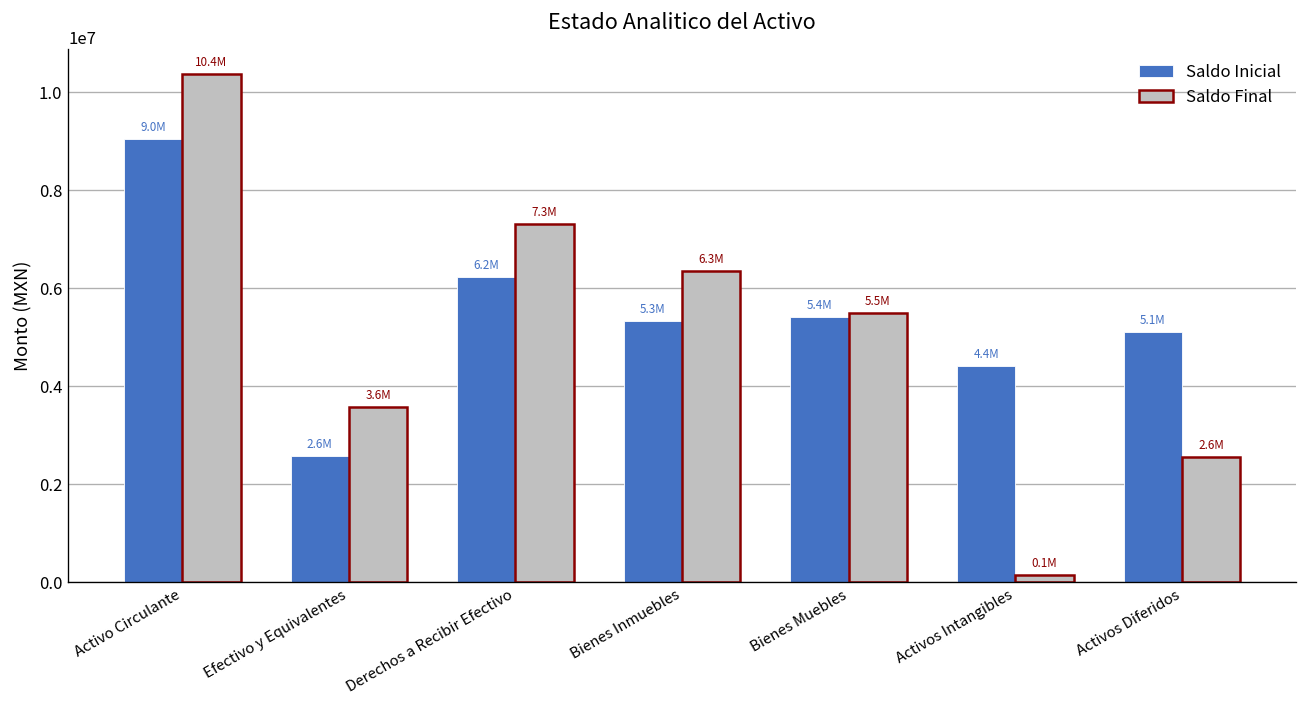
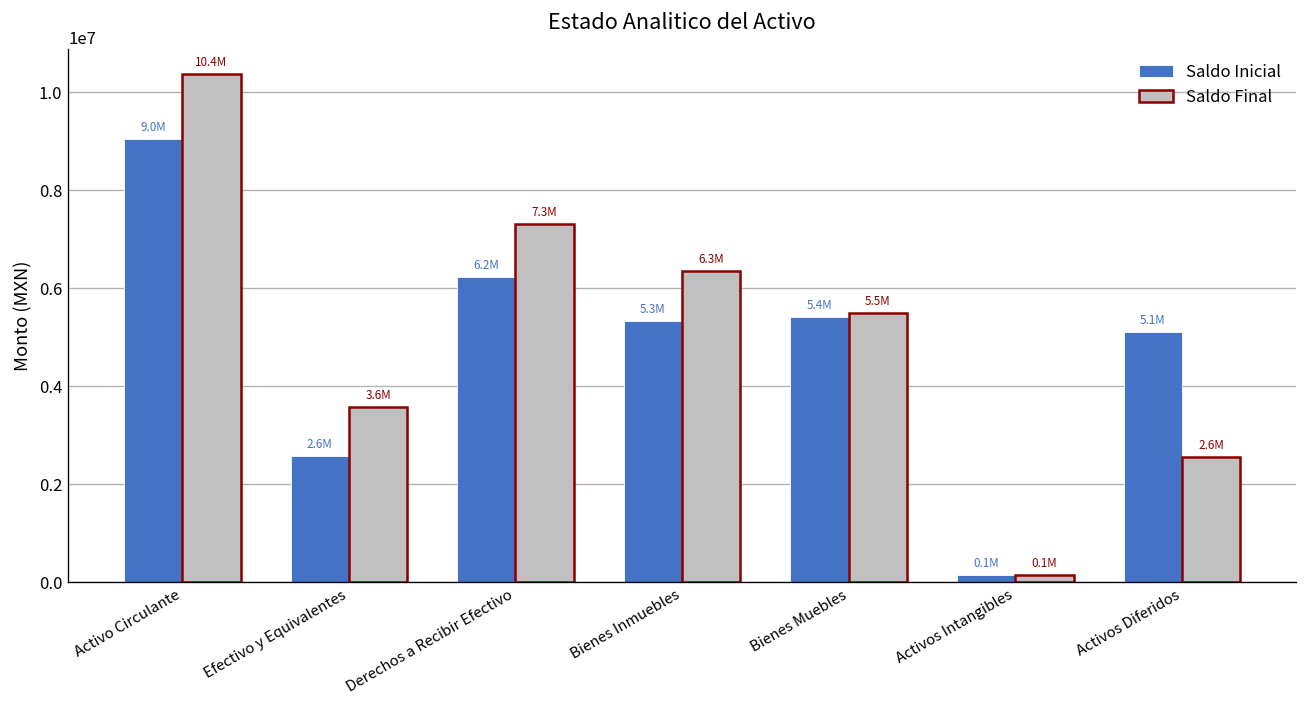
Saldo Inicial, Activos Intangibles: 4.4M -> 0.1M
